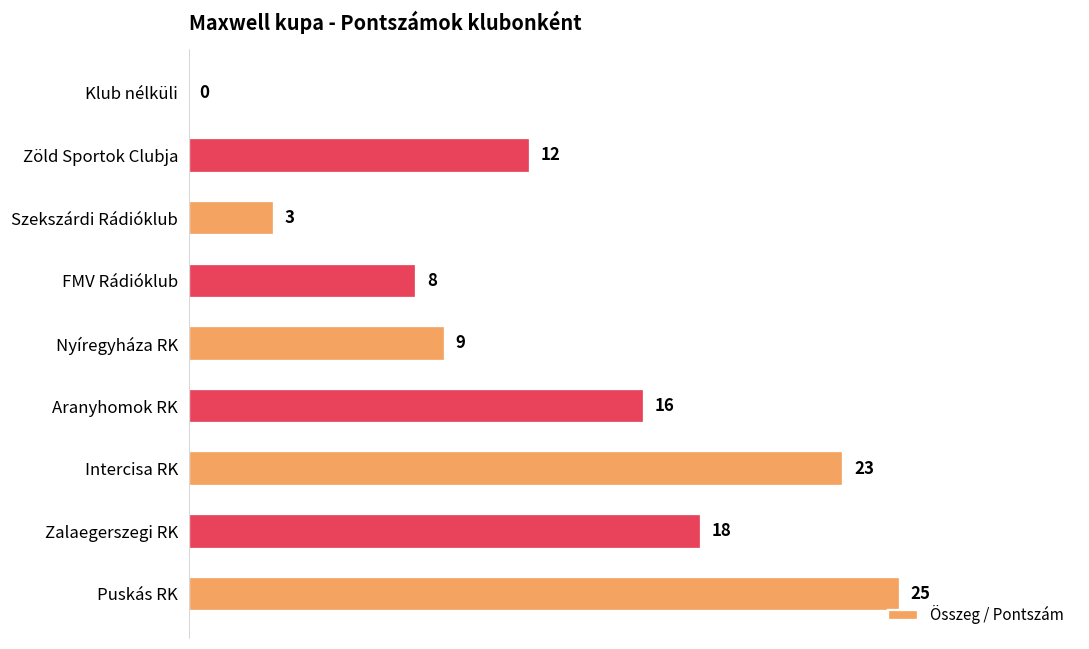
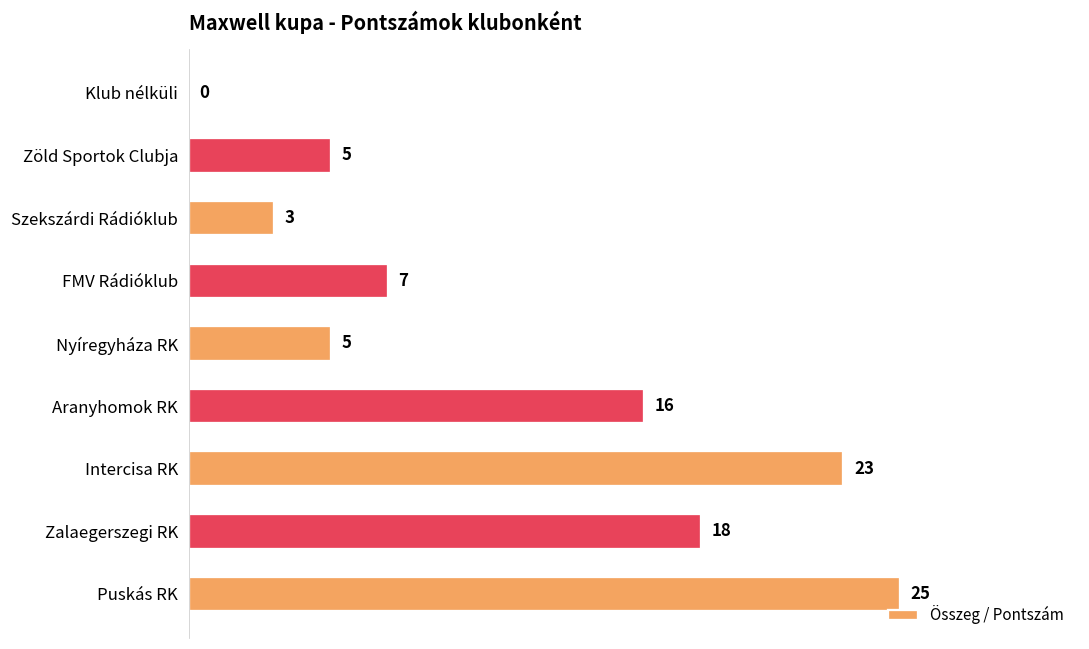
Zöld Sportok Clubja: 12 -> 5
FMV Rádióklub: 8 -> 7
Nyíregyháza RK: 9 -> 5
